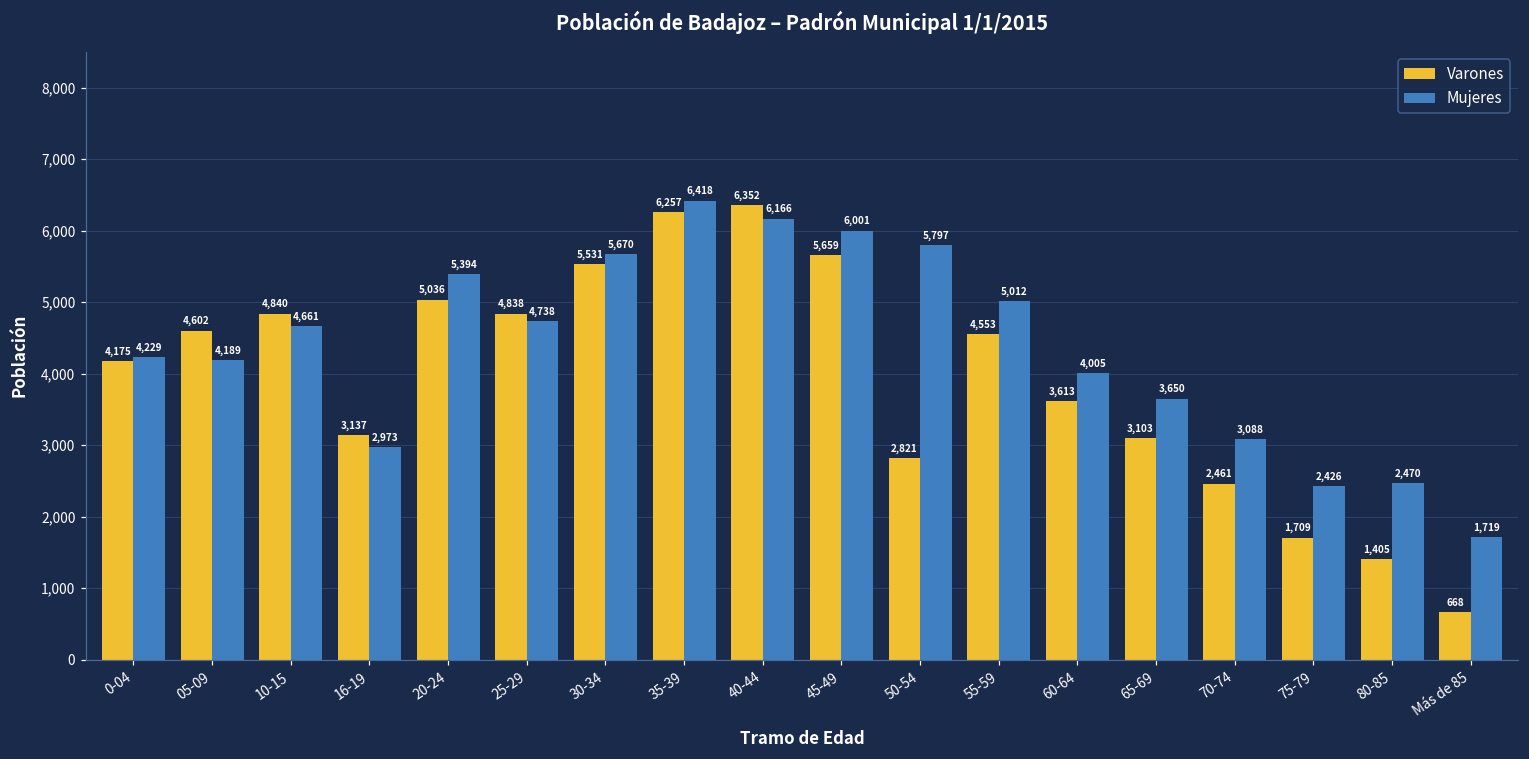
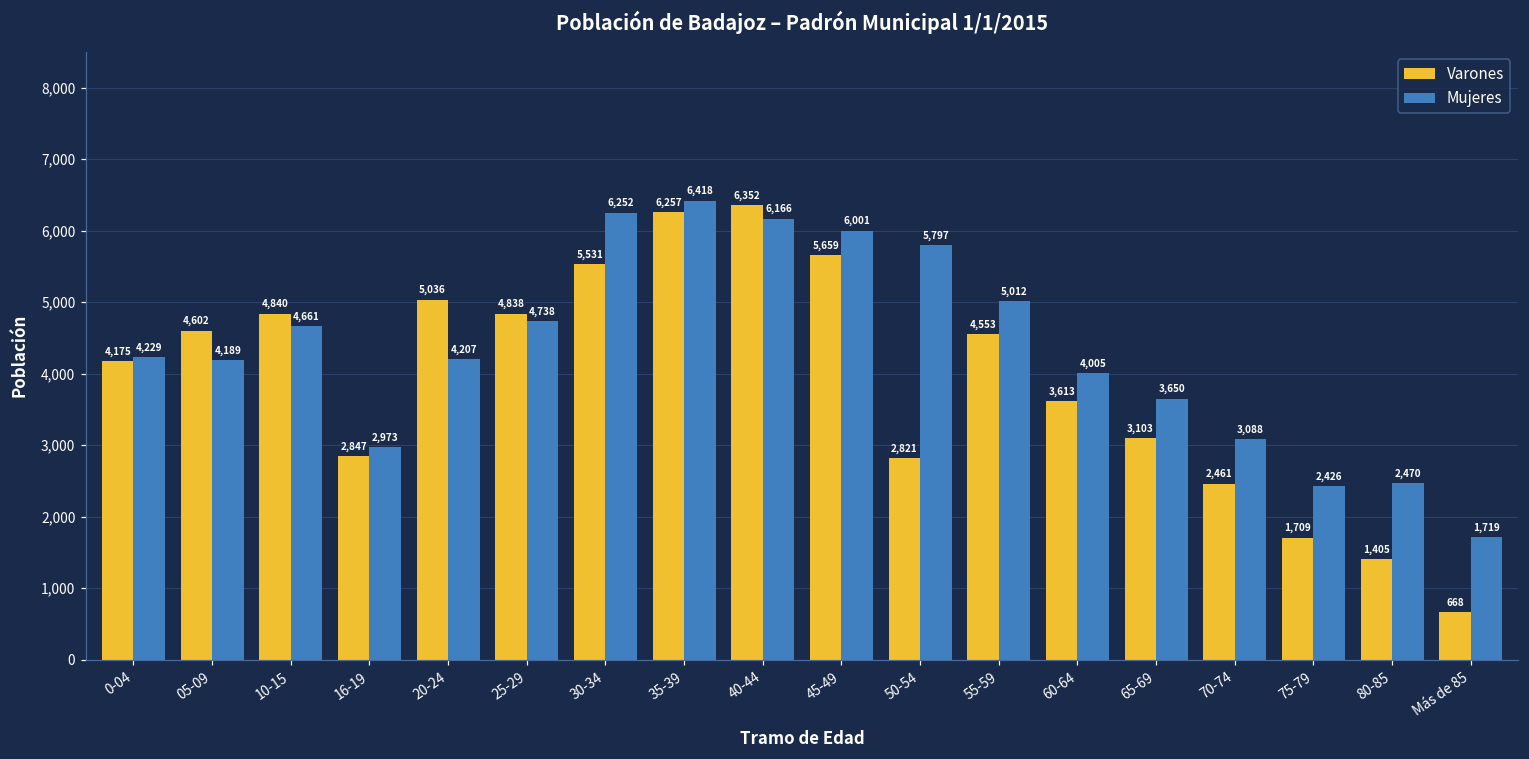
Varones, 16-19: 3,137 -> 2,847
Mujeres, 20-24: 5,394 -> 4,207
Mujeres, 30-34: 5,670 -> 6,252
